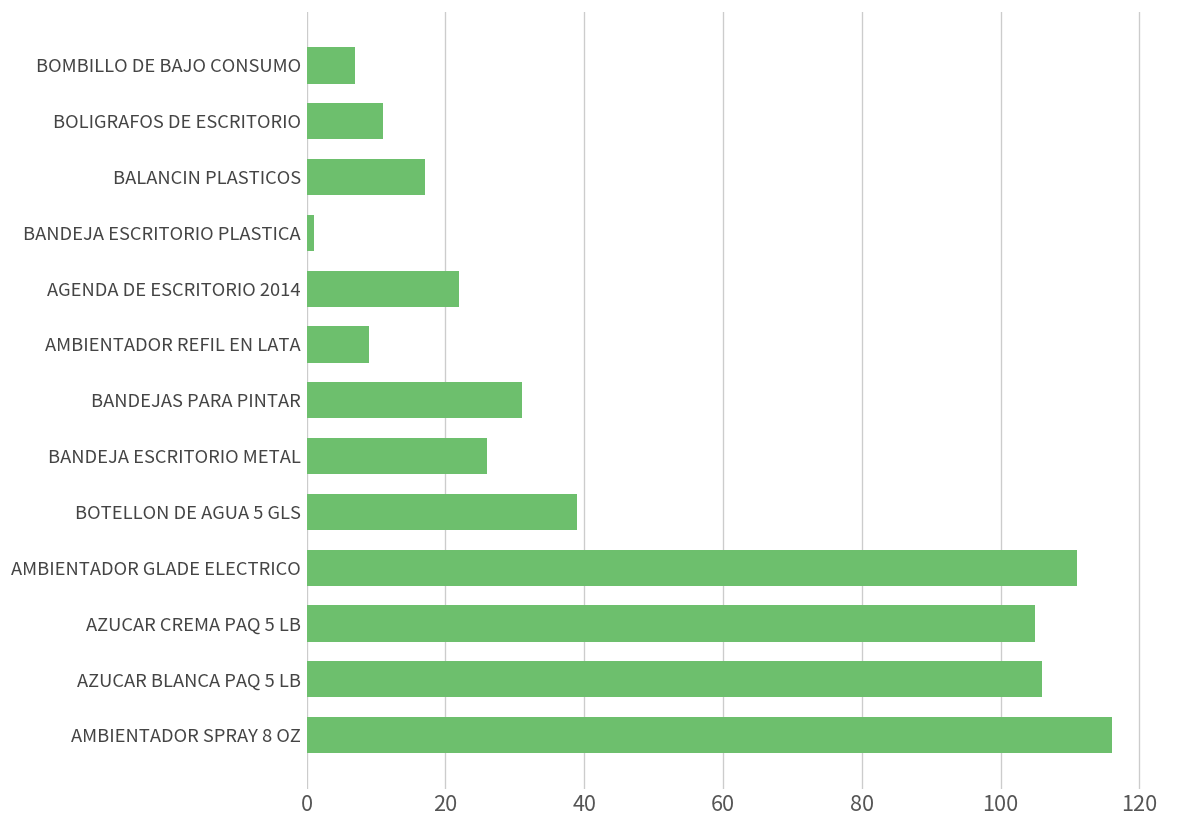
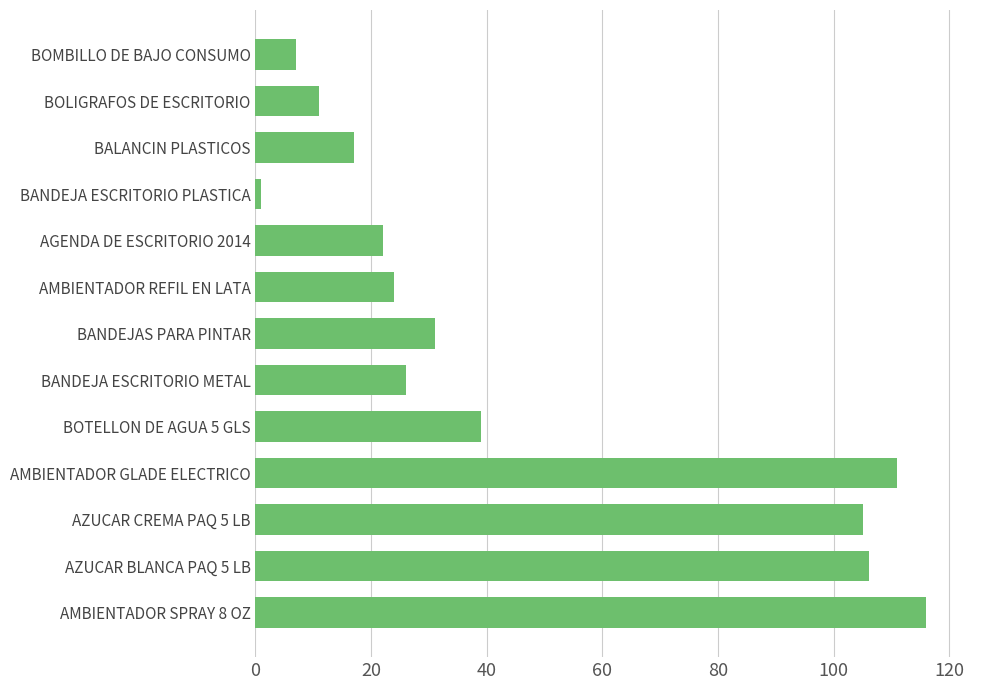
AMBIENTADOR REFIL EN LATA: 9 -> 24
